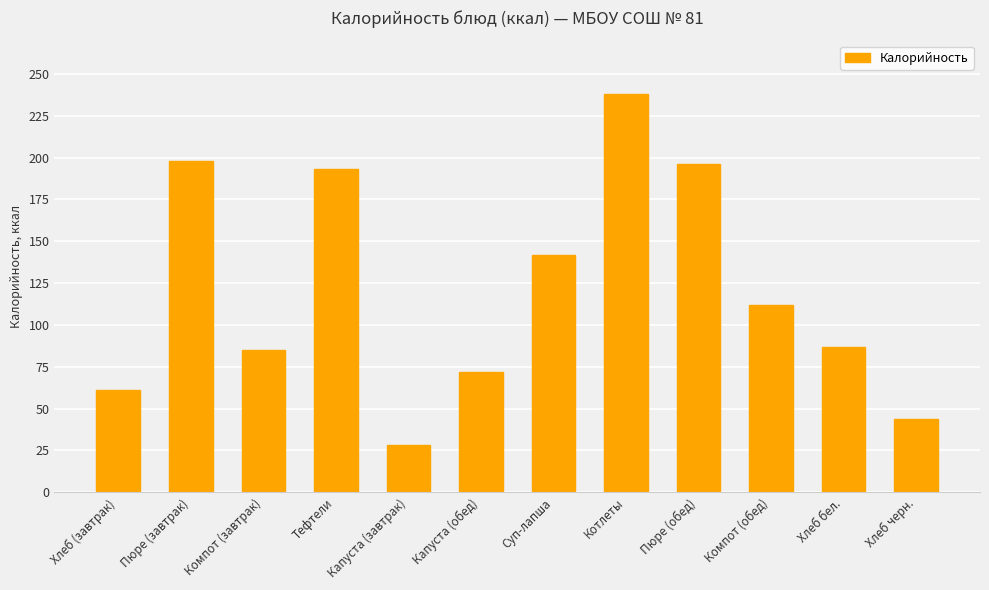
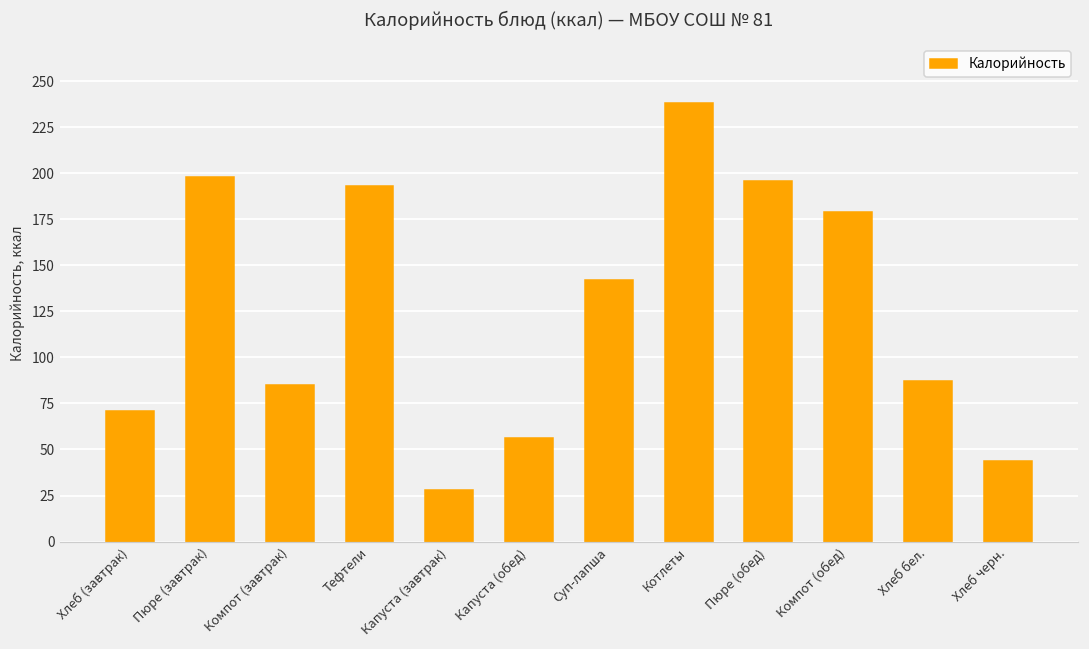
Хлеб (завтрак): 61 -> 71
Капуста (обед): 72 -> 56
Компот (обед): 112 -> 179
